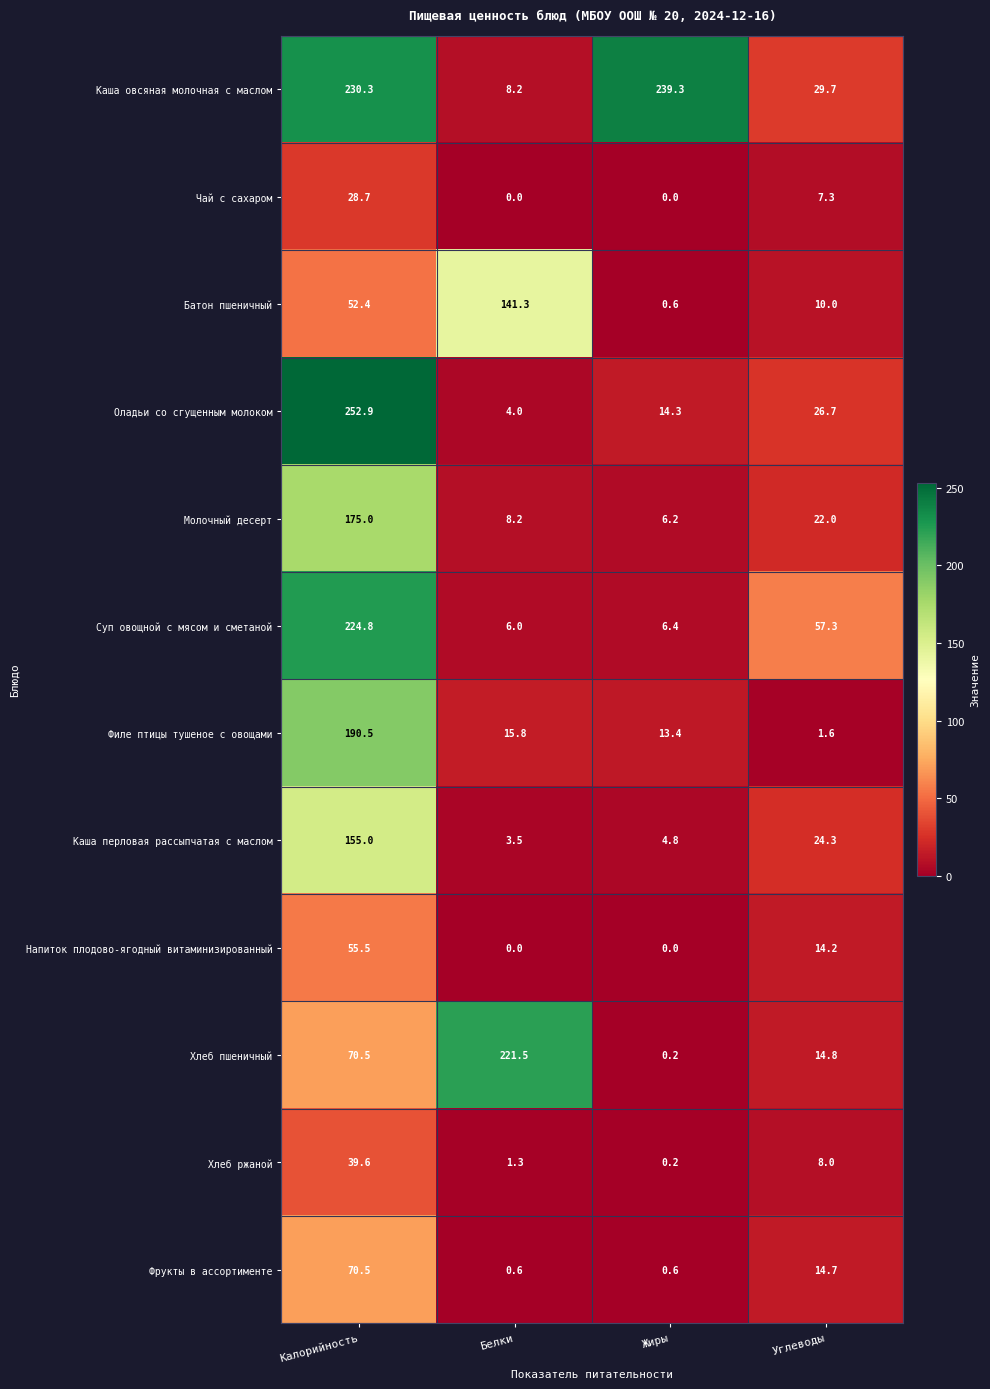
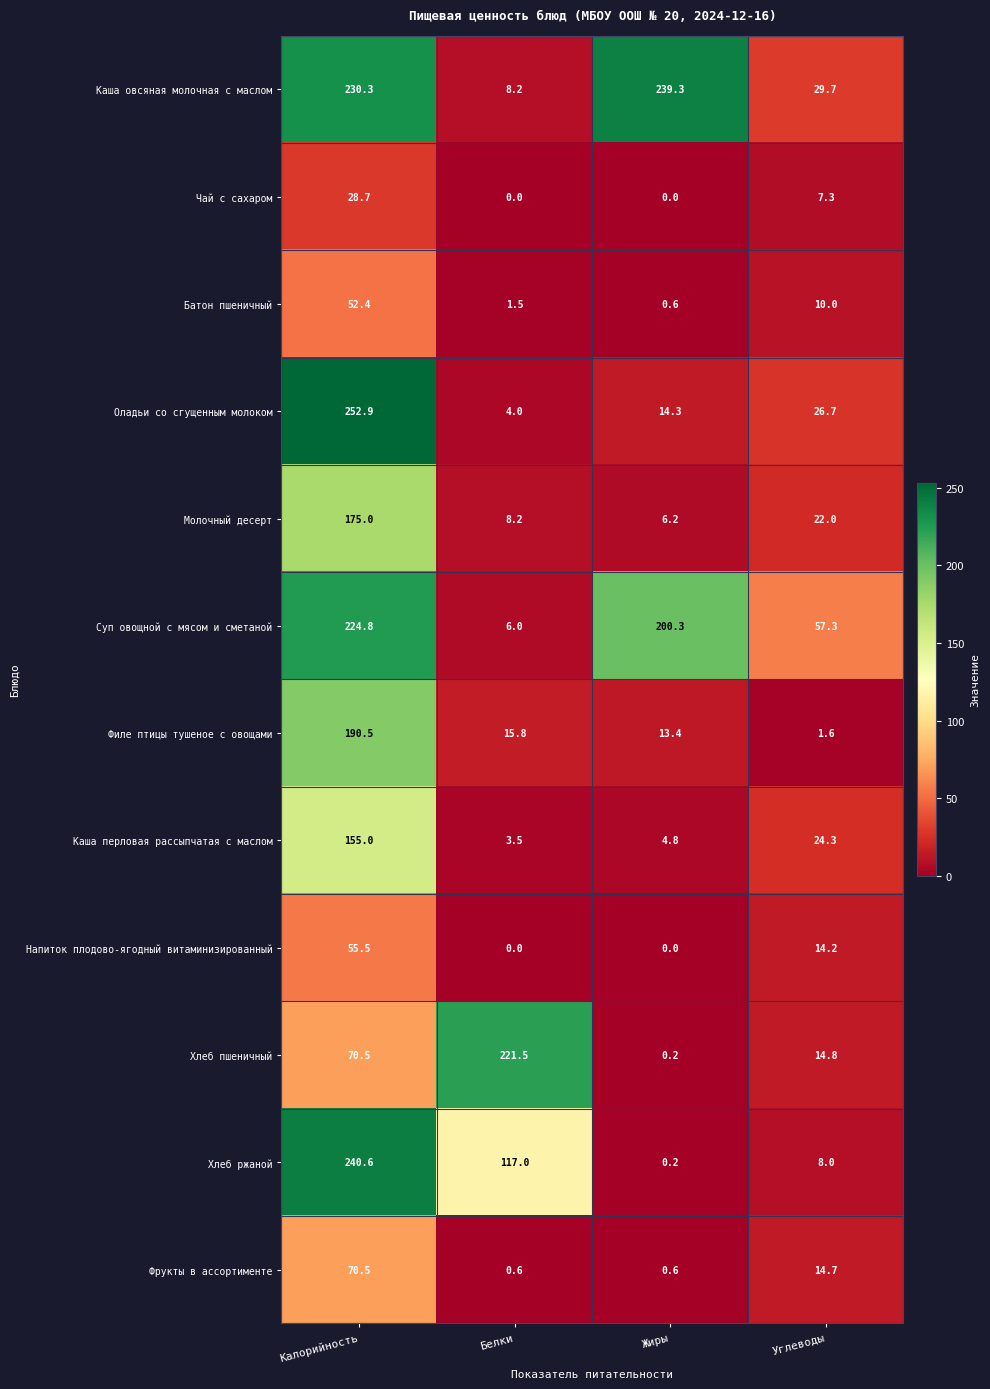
Батон пшеничный, Белки: 141.3 -> 1.5
Суп овощной с мясом и сметаной, Жиры: 6.4 -> 200.3
Хлеб ржаной, Калорийность: 39.6 -> 240.6
Хлеб ржаной, Белки: 1.3 -> 117.0
